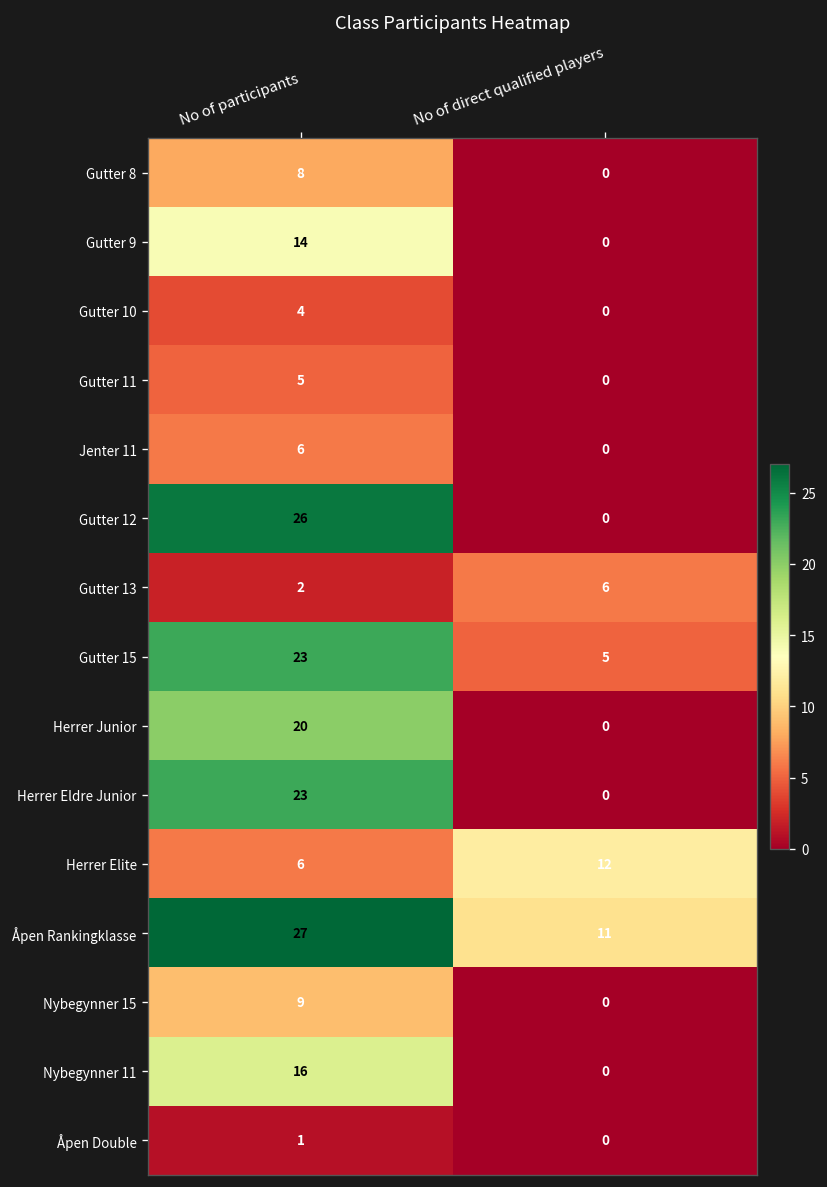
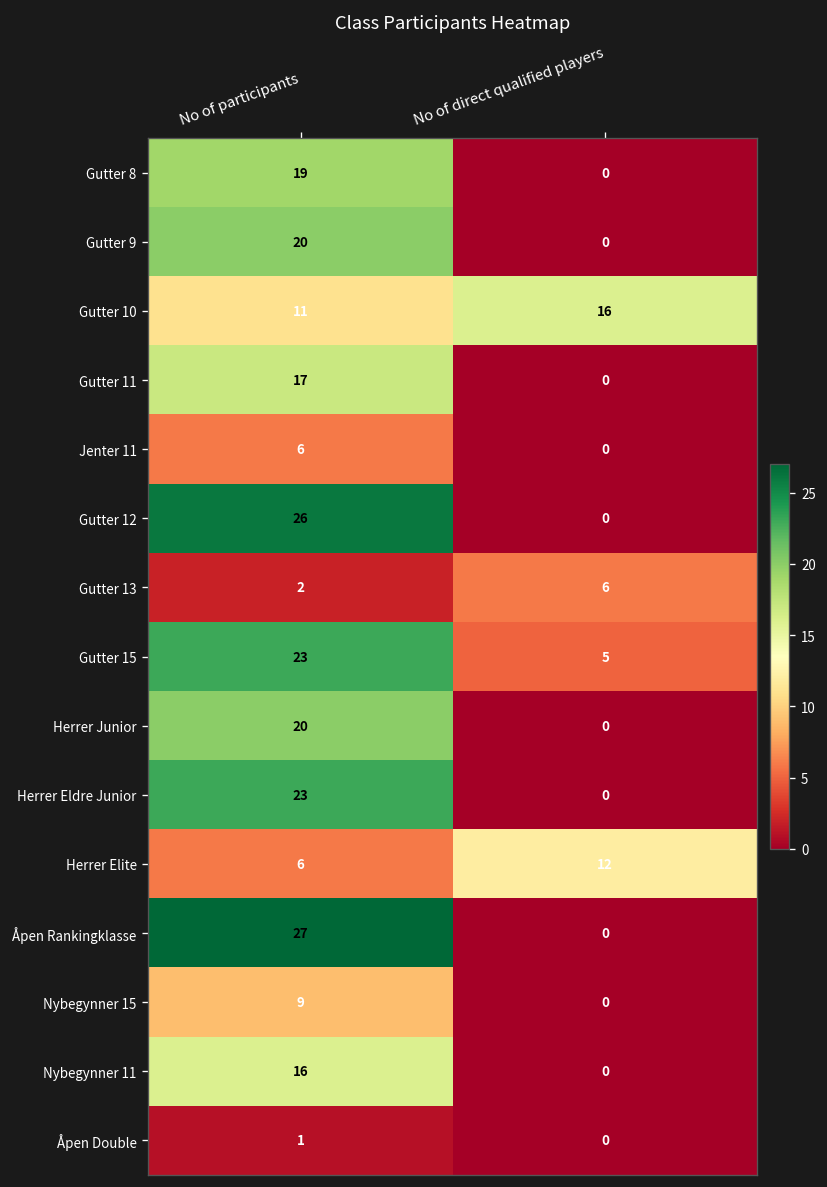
Gutter 8, No of participants: 8 -> 19
Gutter 9, No of participants: 14 -> 20
Gutter 10, No of participants: 4 -> 11
Gutter 10, No of direct qualified players: 0 -> 16
Gutter 11, No of participants: 5 -> 17
Åpen Rankingklasse, No of direct qualified players: 11 -> 0
